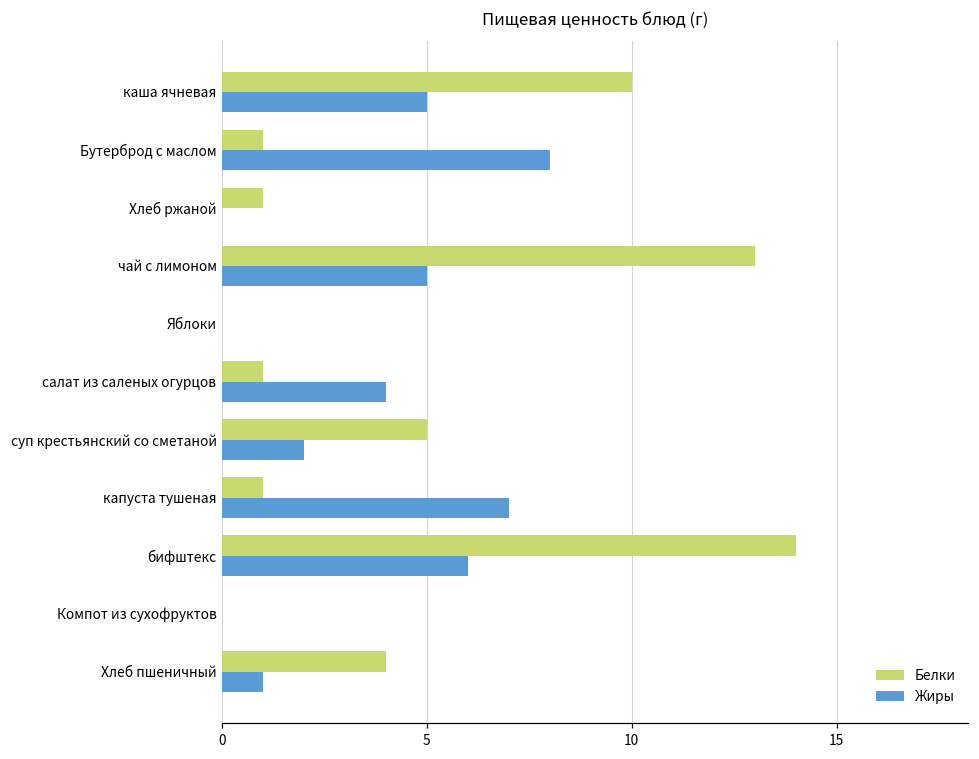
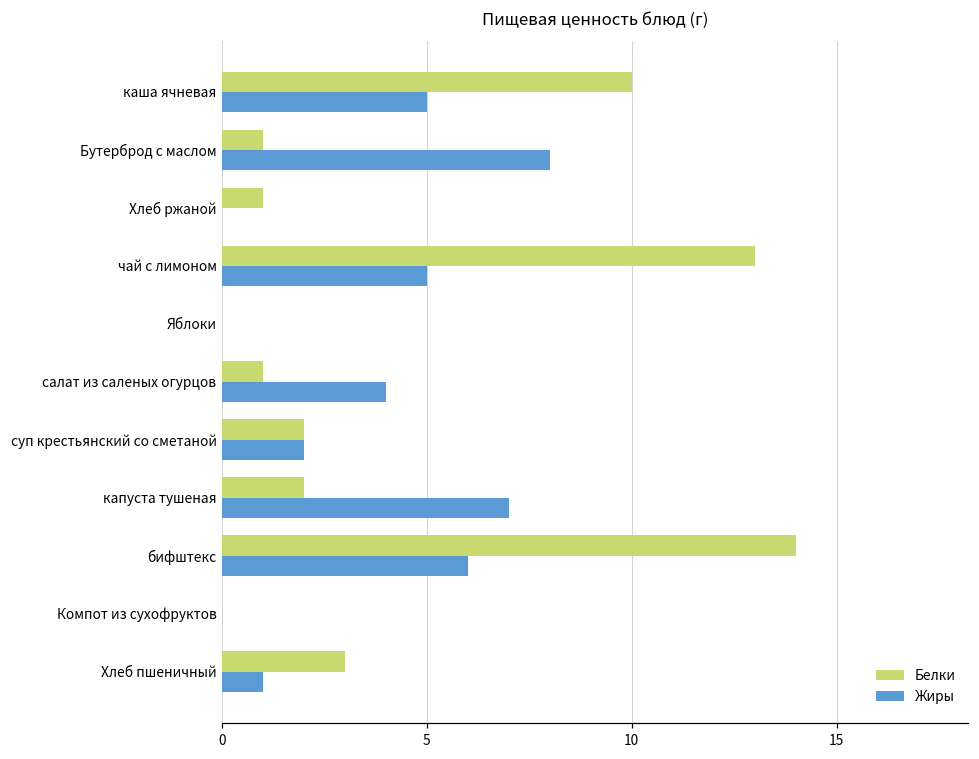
Белки, суп крестьянский со сметаной: 5 -> 2
Белки, капуста тушеная: 1 -> 2
Белки, Хлеб пшеничный: 4 -> 3
